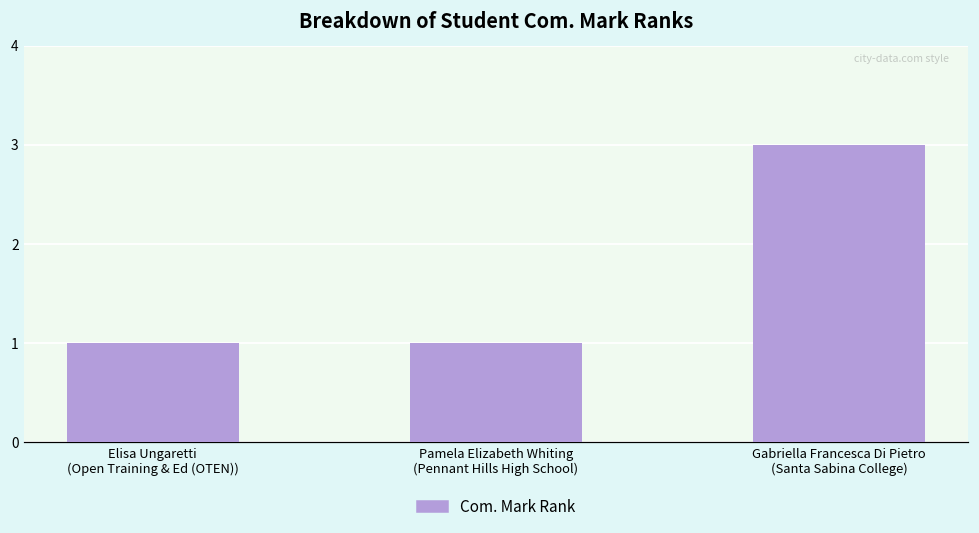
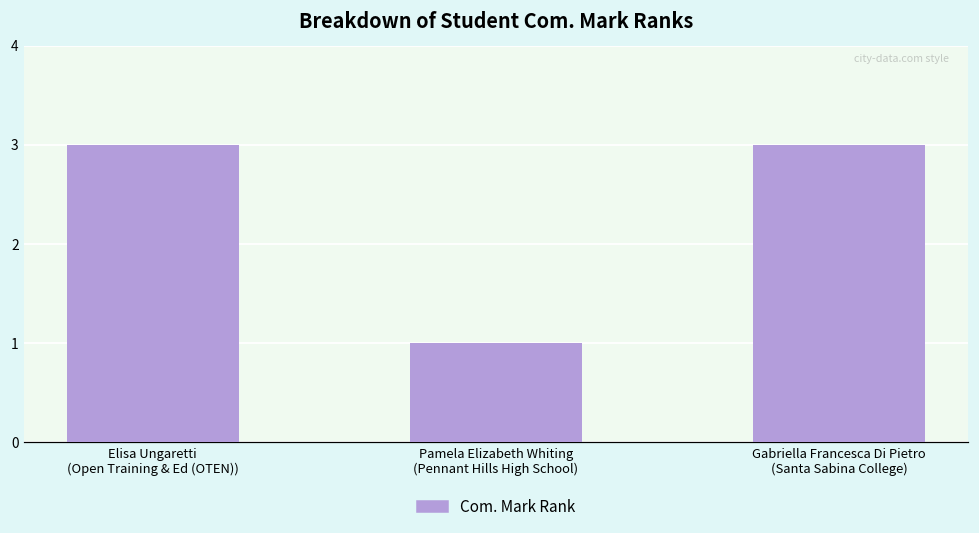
Elisa Ungaretti (Open Training & Ed (OTEN)): 1 -> 3
